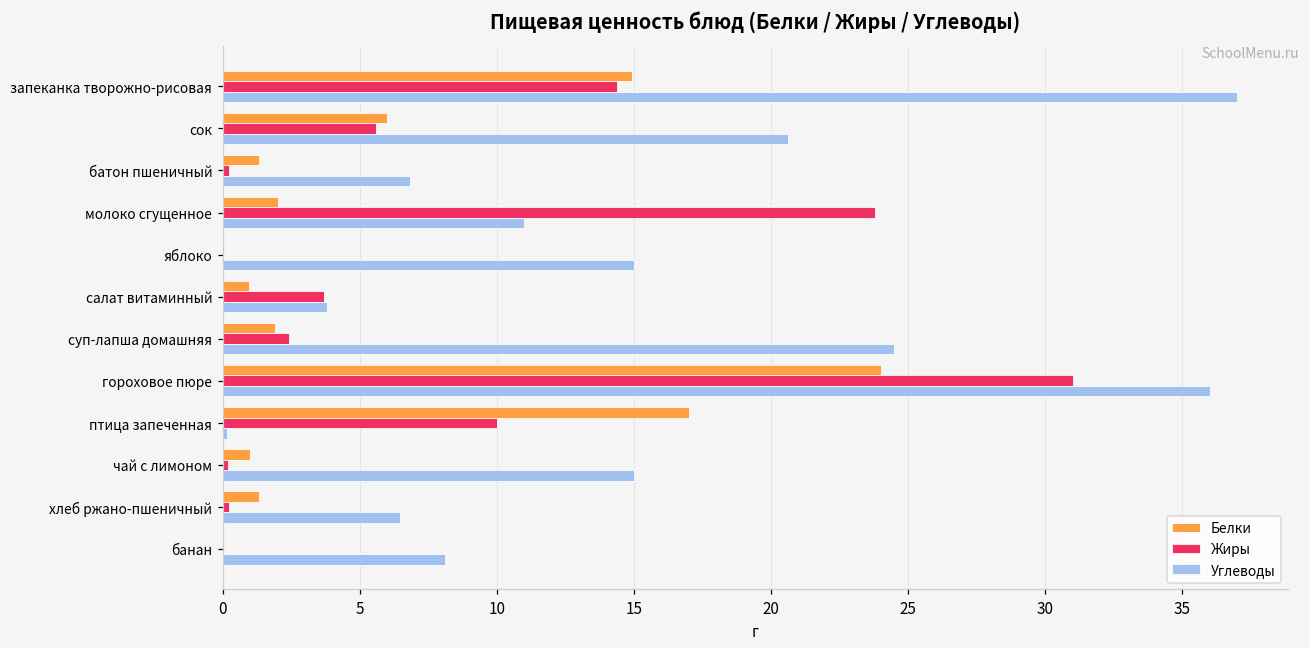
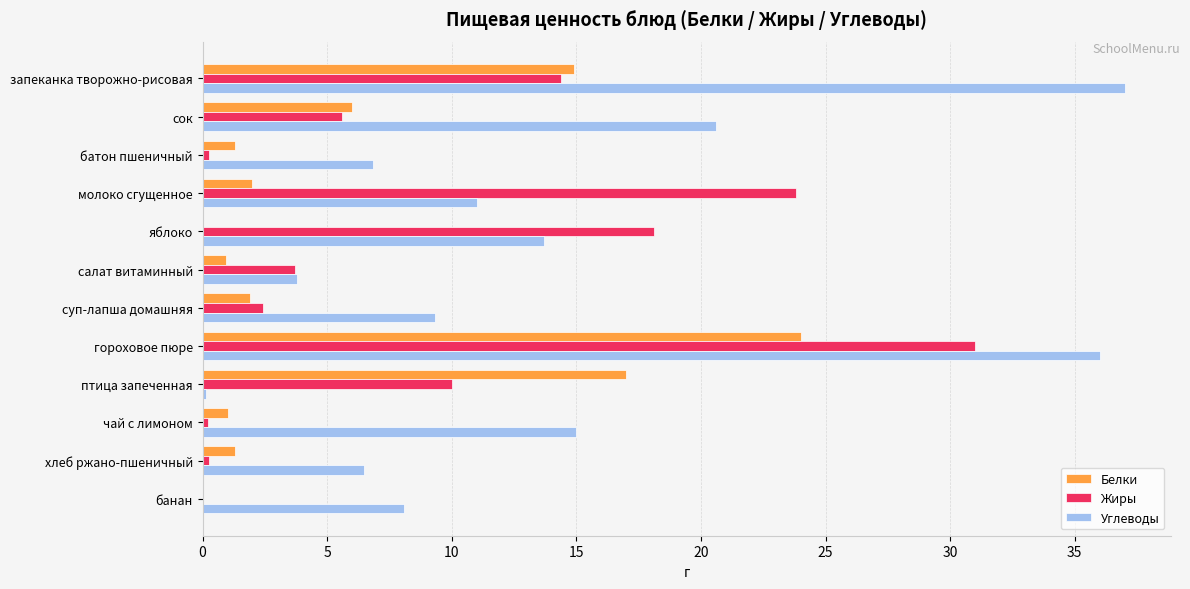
Жиры, яблоко: 0.0 -> 18.1
Углеводы, яблоко: 15.0 -> 13.7
Углеводы, суп-лапша домашняя: 24.5 -> 9.3
